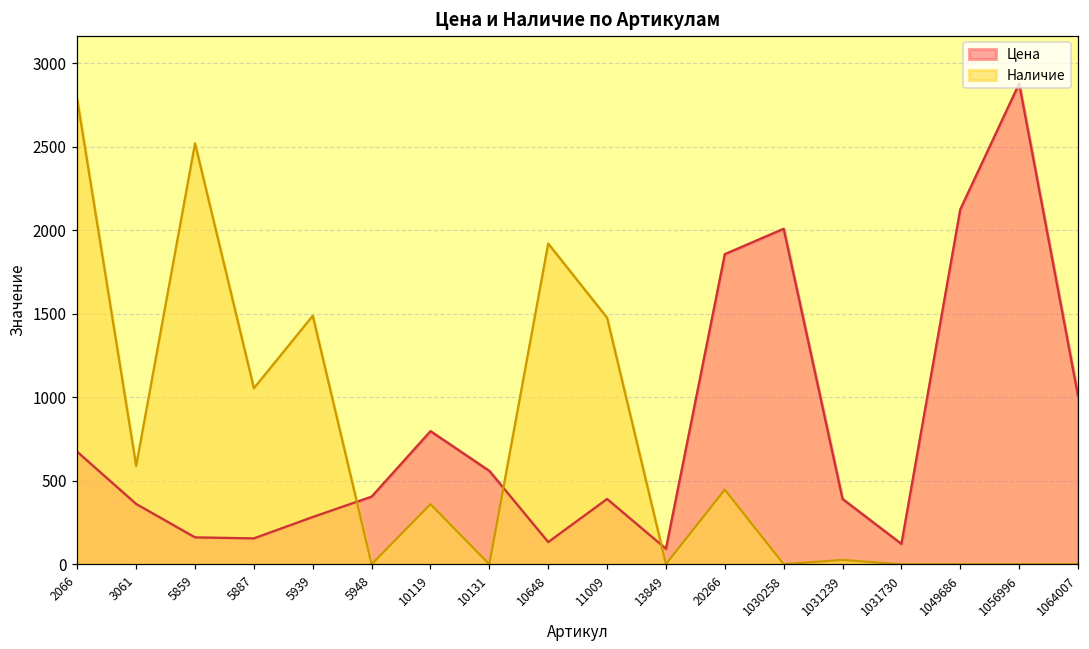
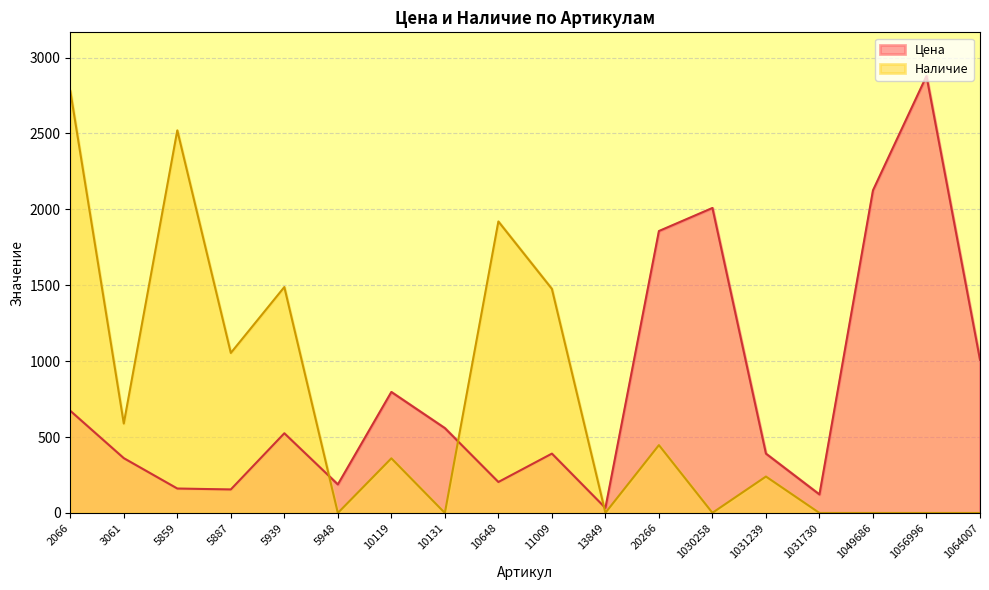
Цена, 5939: 280 -> 530
Цена, 5948: 410 -> 190
Цена, 10648: 130 -> 200
Цена, 13849: 90 -> 30
Наличие, 1031239: 30 -> 240
